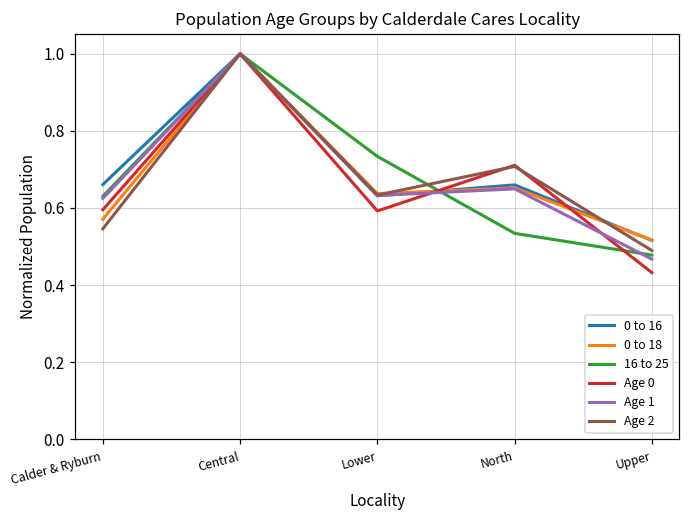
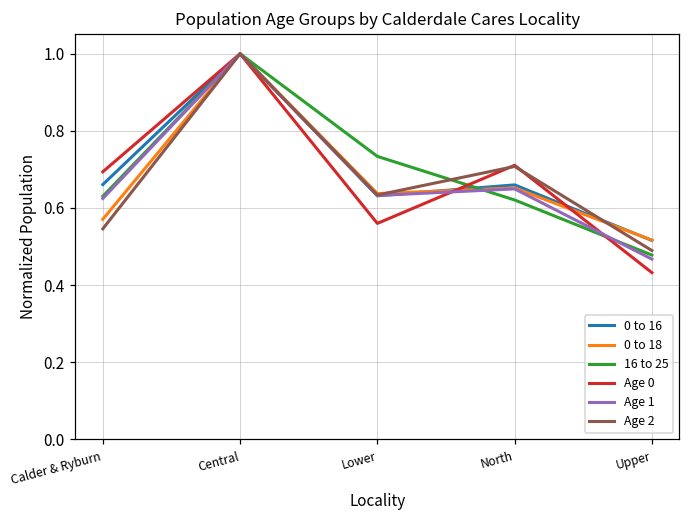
Age 0, Calder & Ryburn: 0.60 -> 0.69
Age 0, Lower: 0.59 -> 0.56
16 to 25, North: 0.53 -> 0.62
